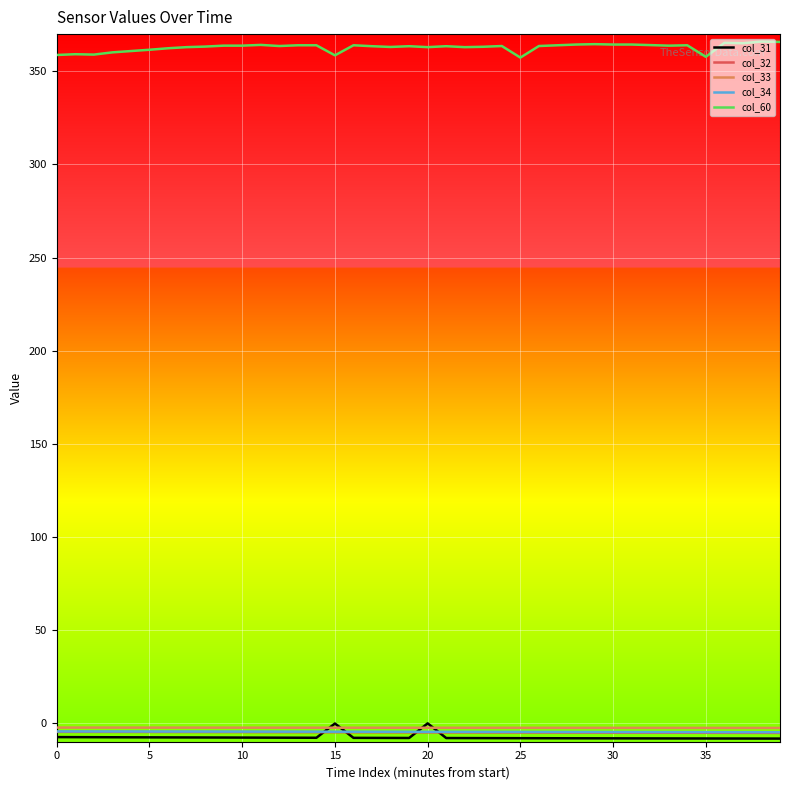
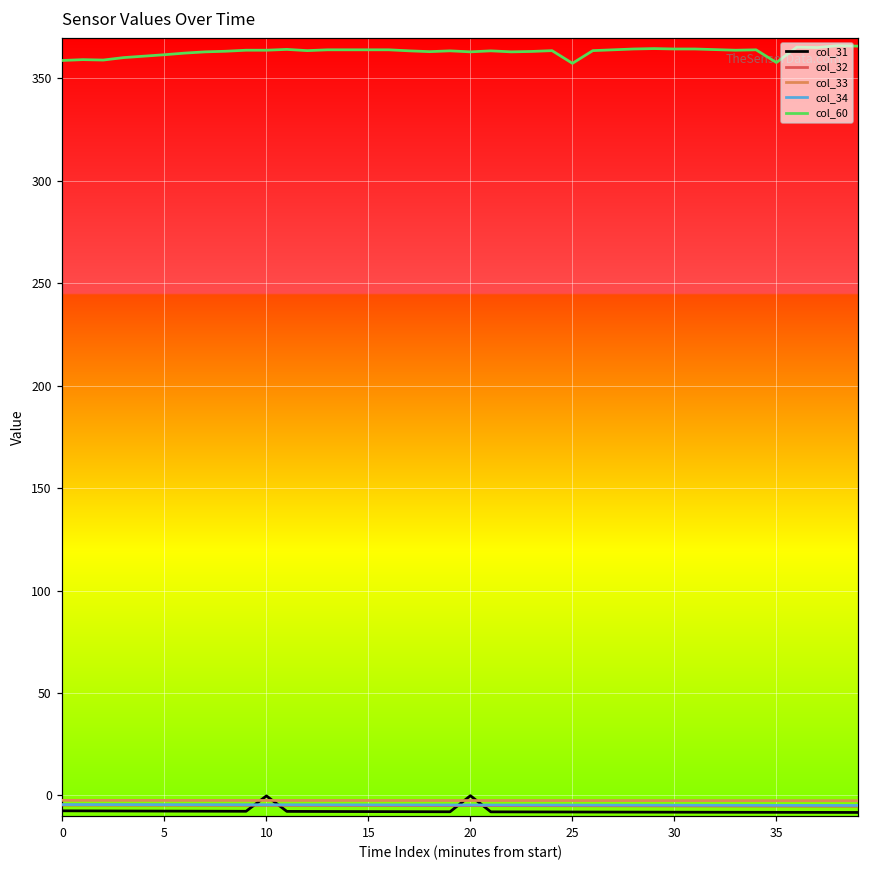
col_31, 10: -8 -> 0
col_31, 15: 0 -> -8
col_60, 15: 359 -> 364
